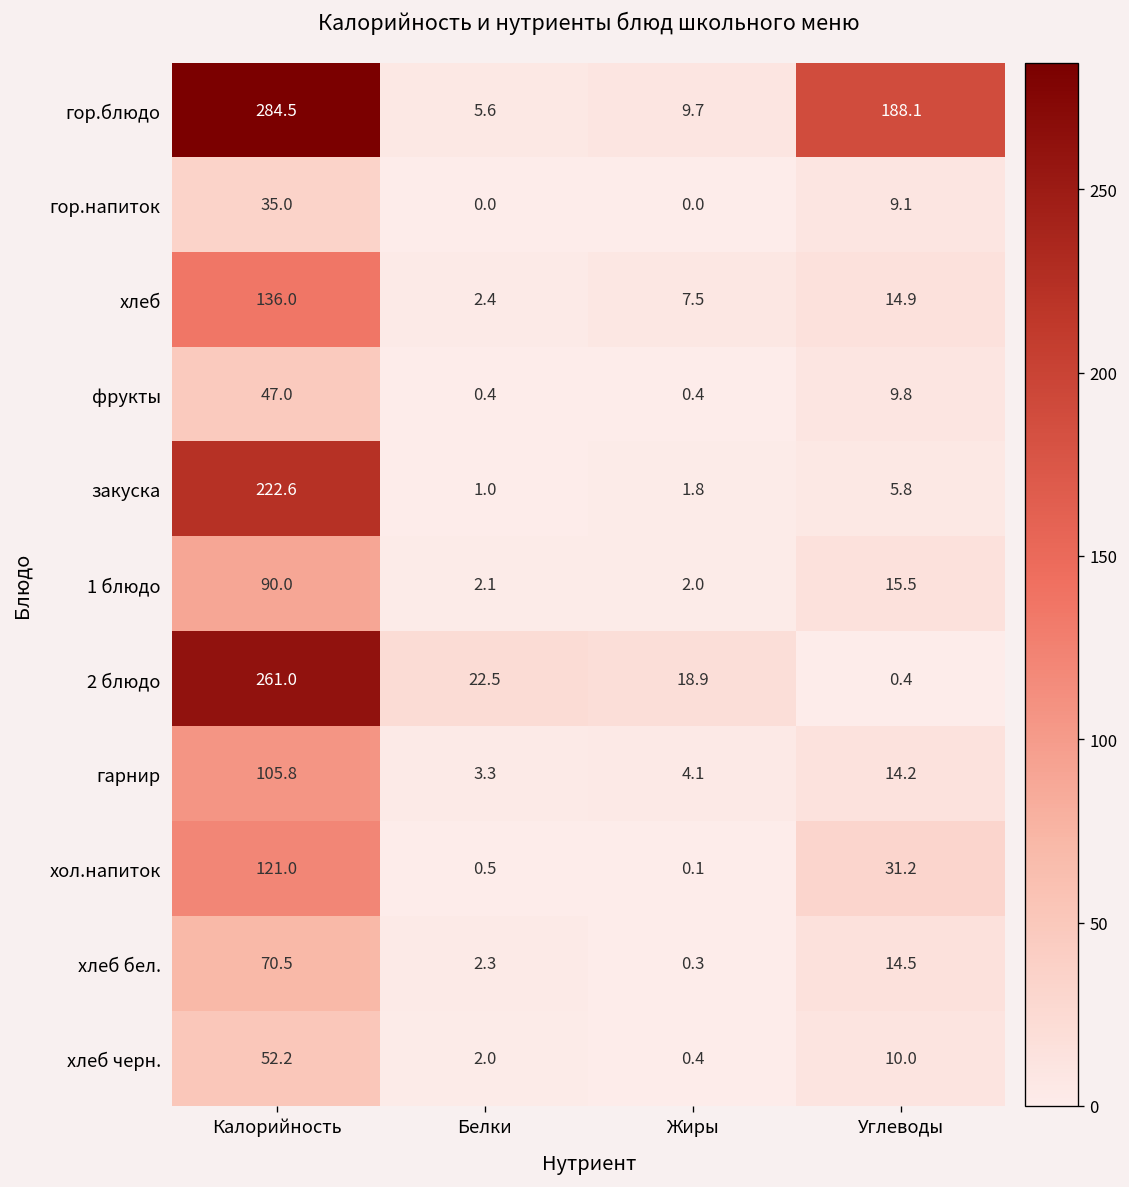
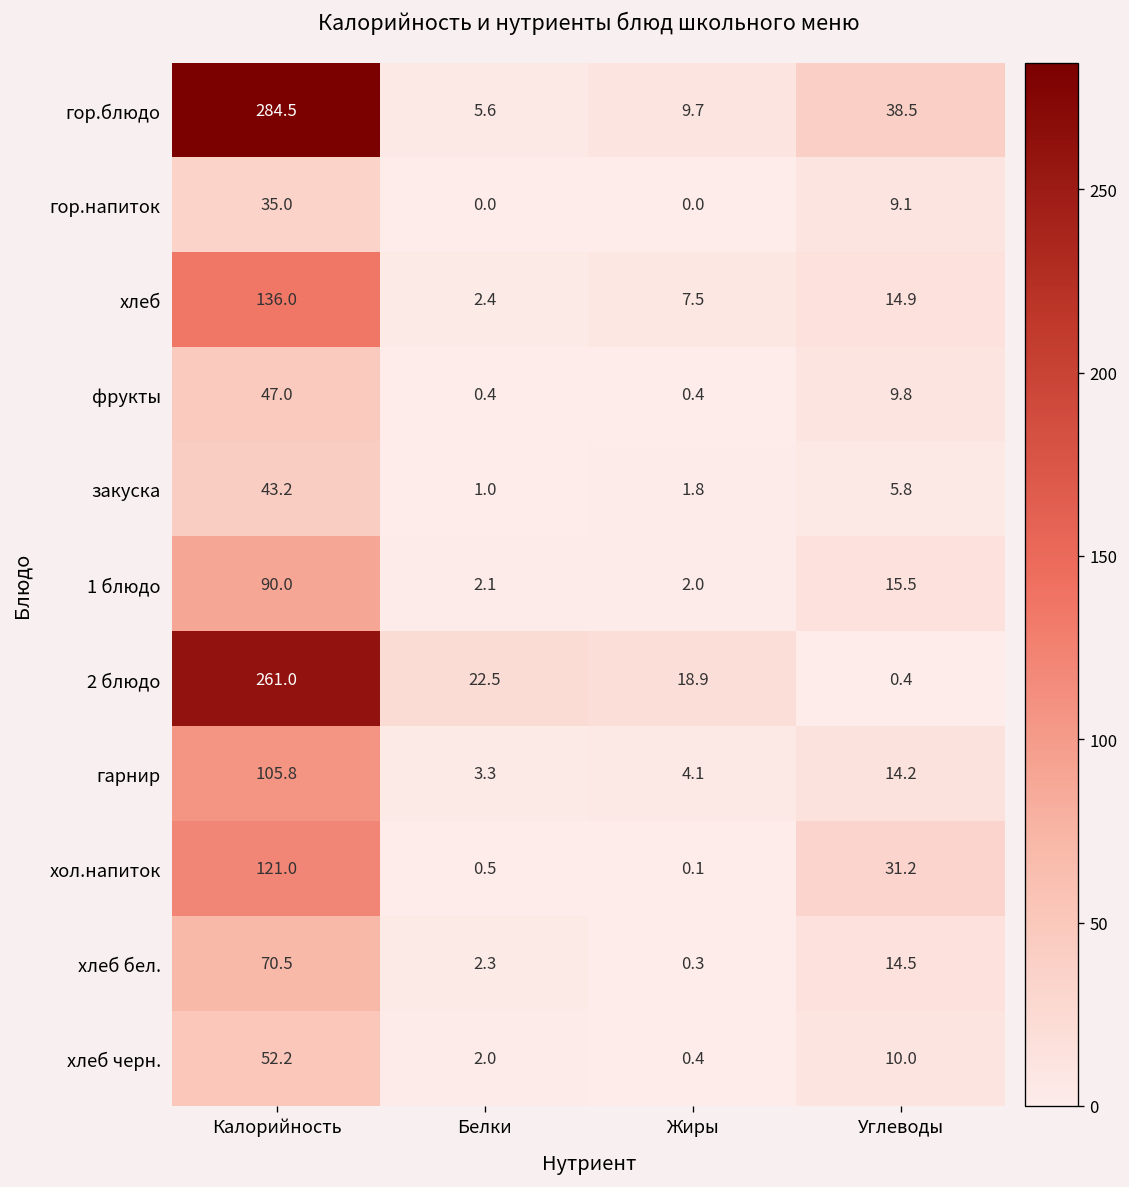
гор.блюдо, Углеводы: 188.1 -> 38.5
закуска, Калорийность: 222.6 -> 43.2
